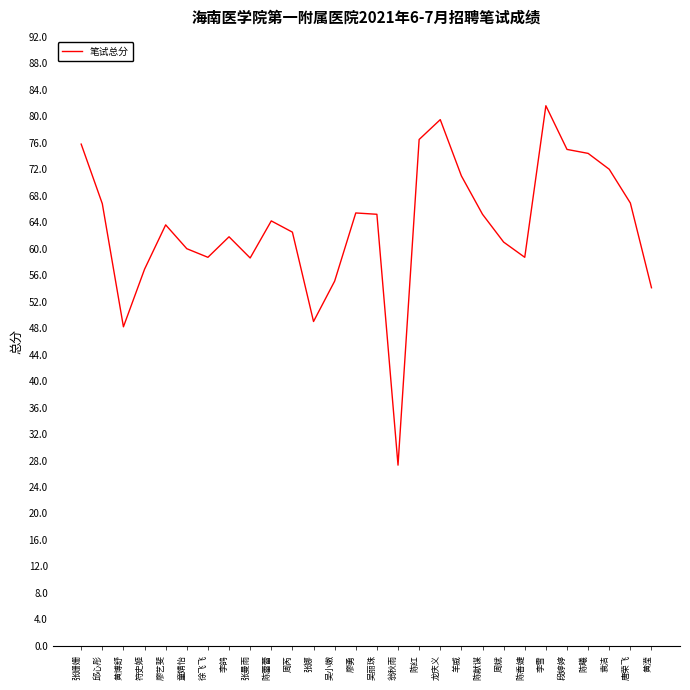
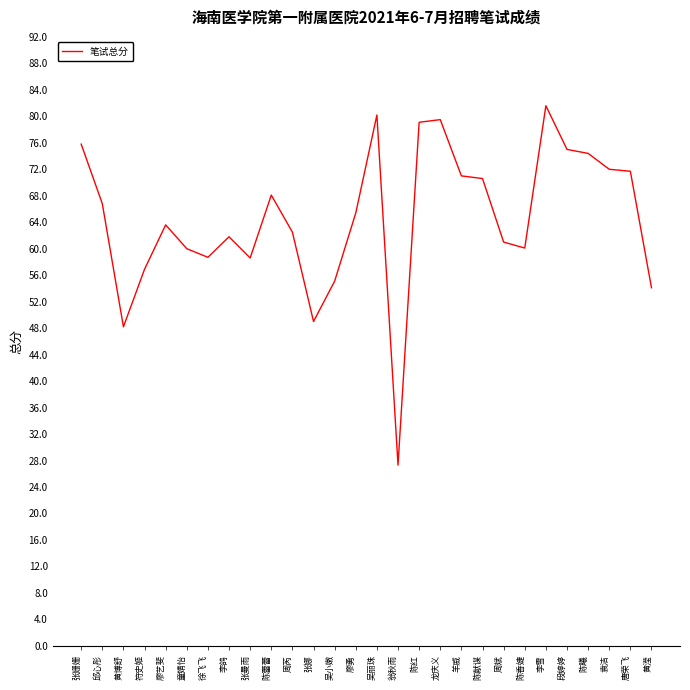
陈蕾蕾: 64 -> 68
吴丽珠: 65 -> 80
陈红: 77 -> 79
陈献谋: 65 -> 71
陈香婕: 59 -> 60
唐荣飞: 67 -> 72
